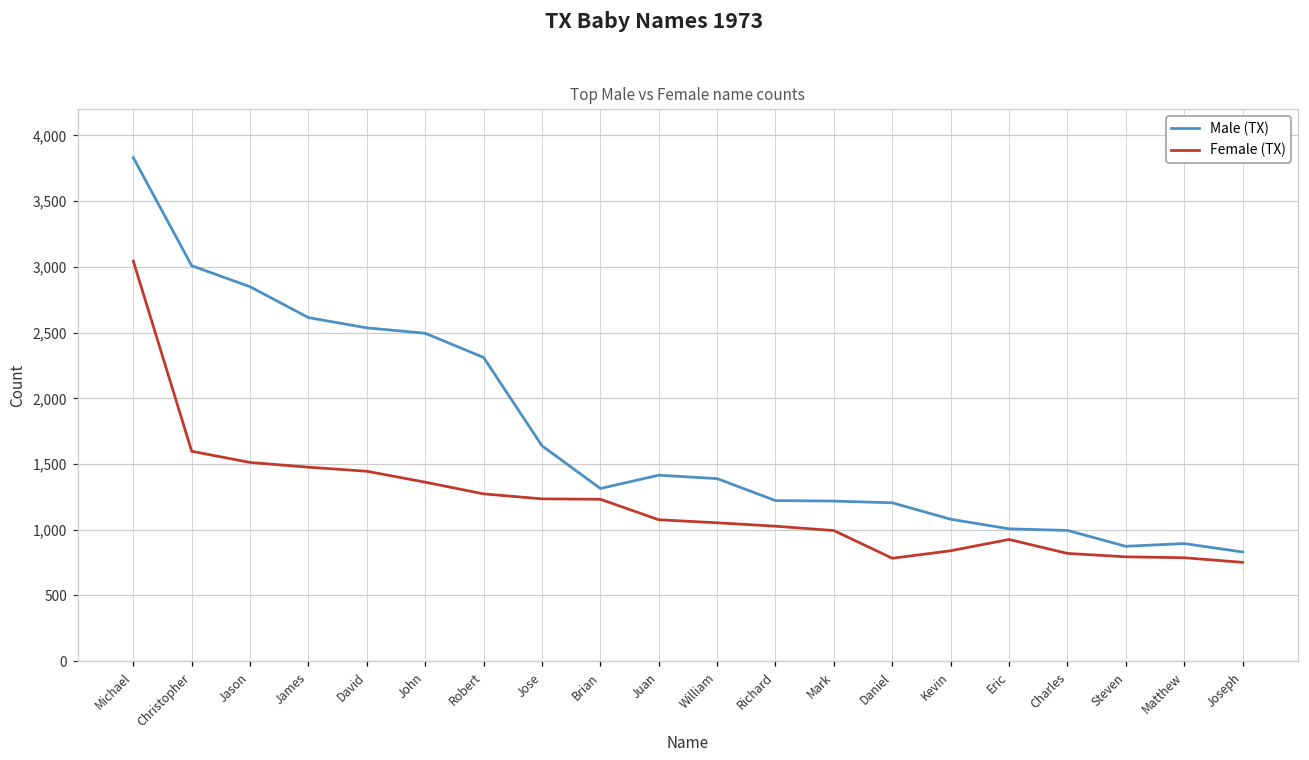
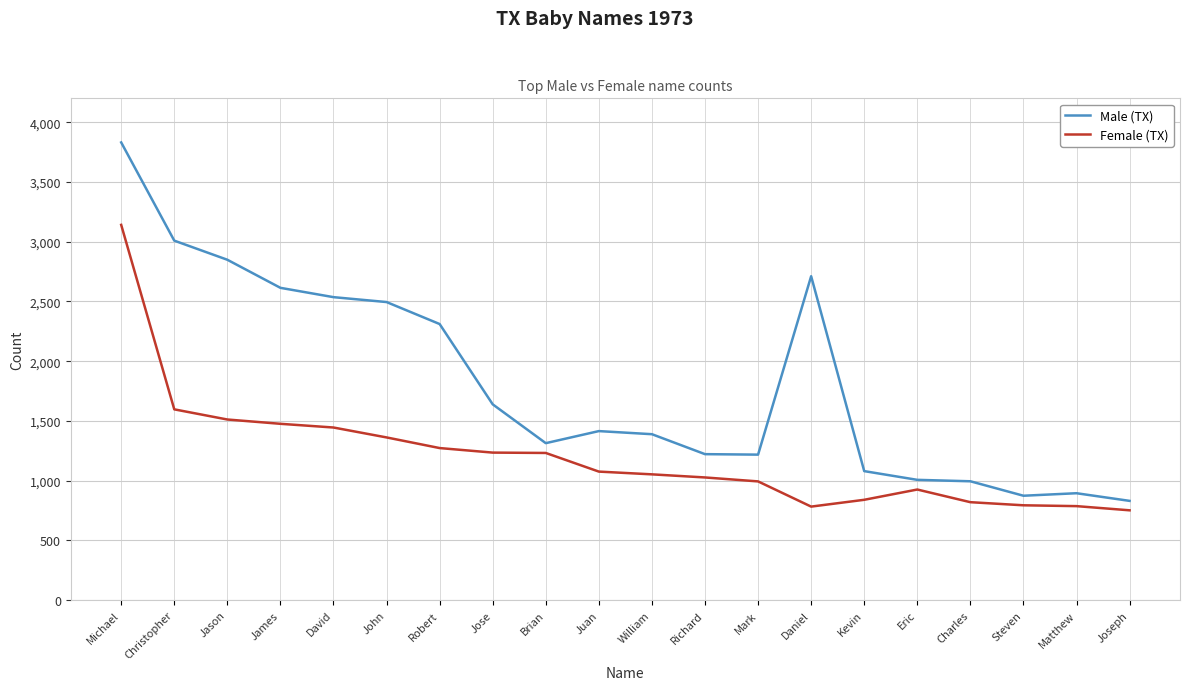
Female (TX), Michael: 3,040 -> 3,140
Male (TX), Daniel: 1,210 -> 2,710
